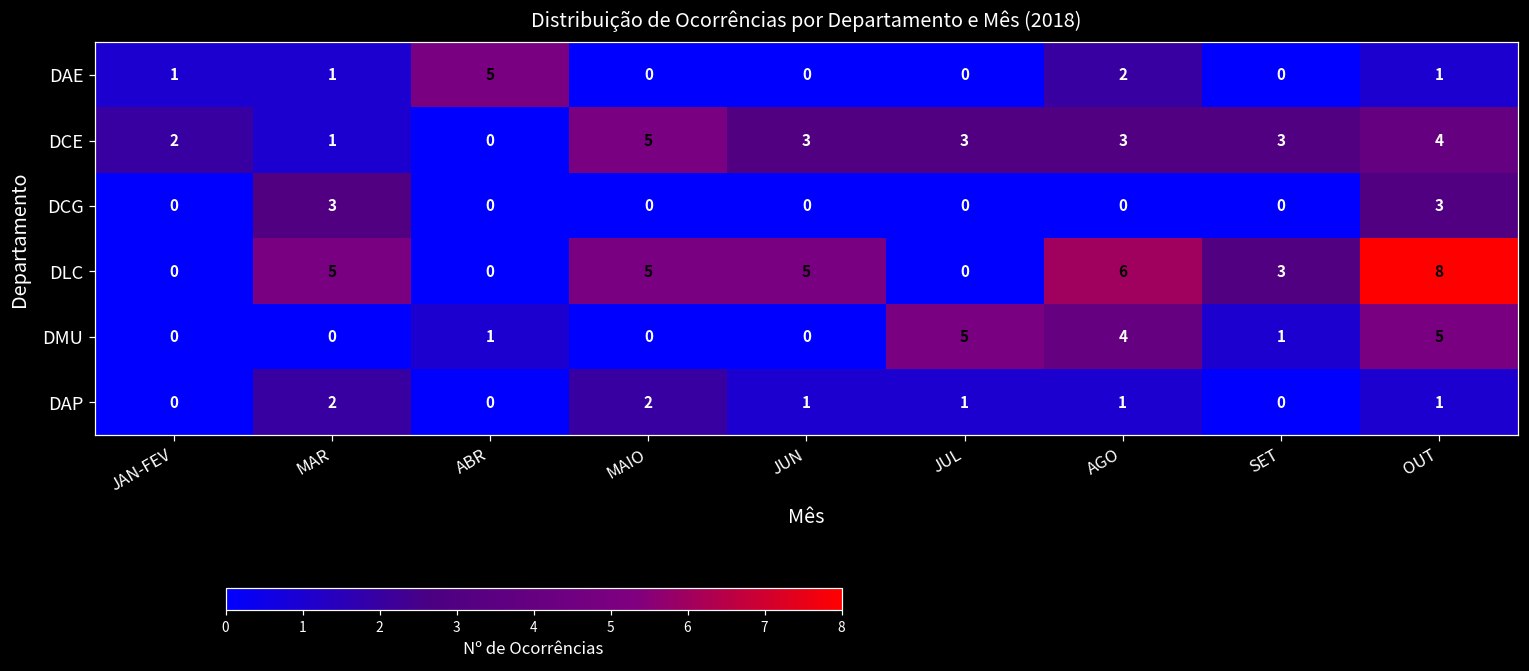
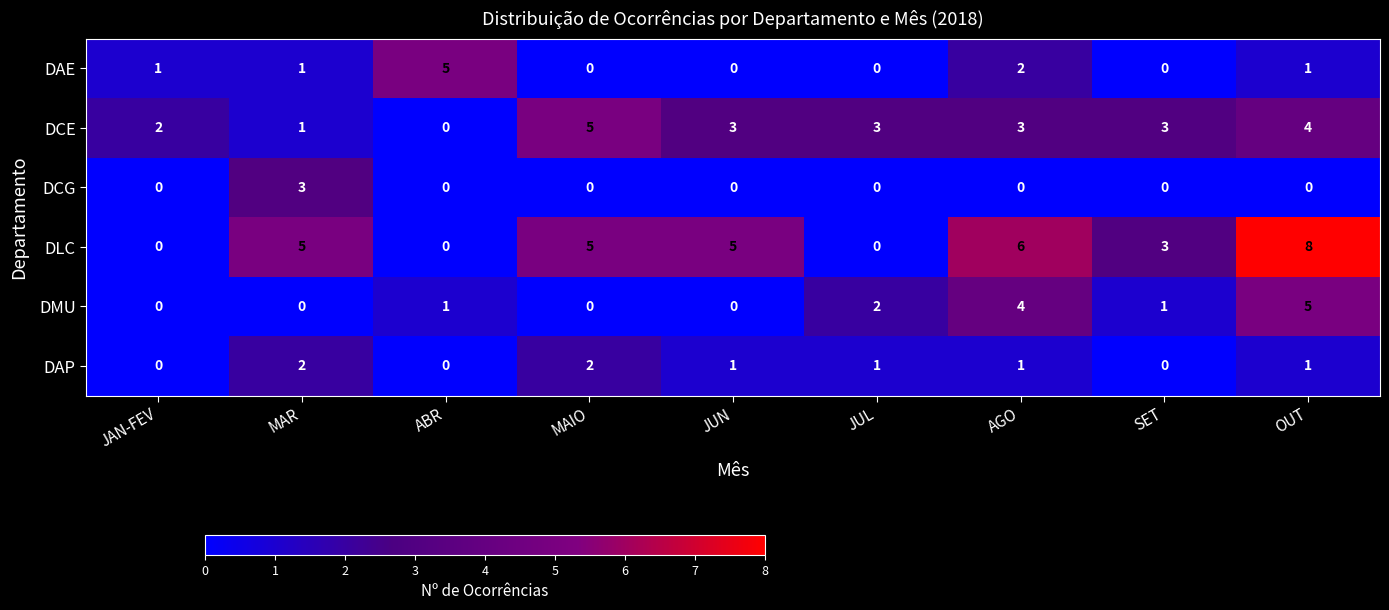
DCG, OUT: 3 -> 0
DMU, JUL: 5 -> 2
